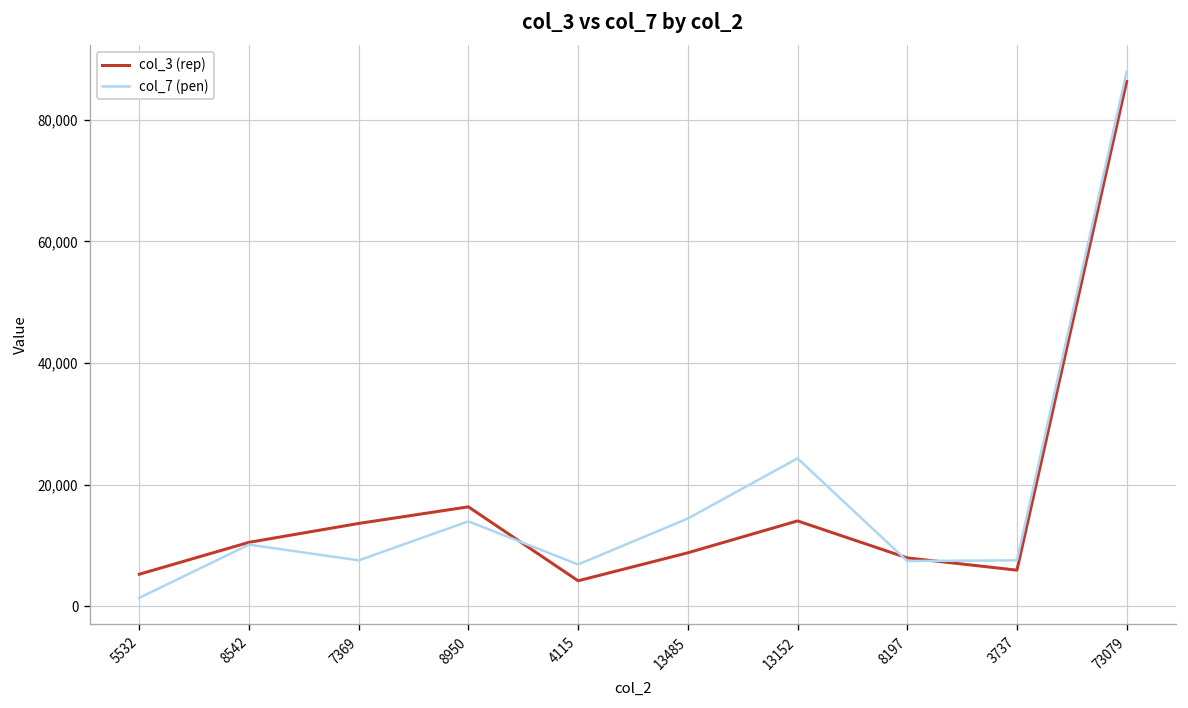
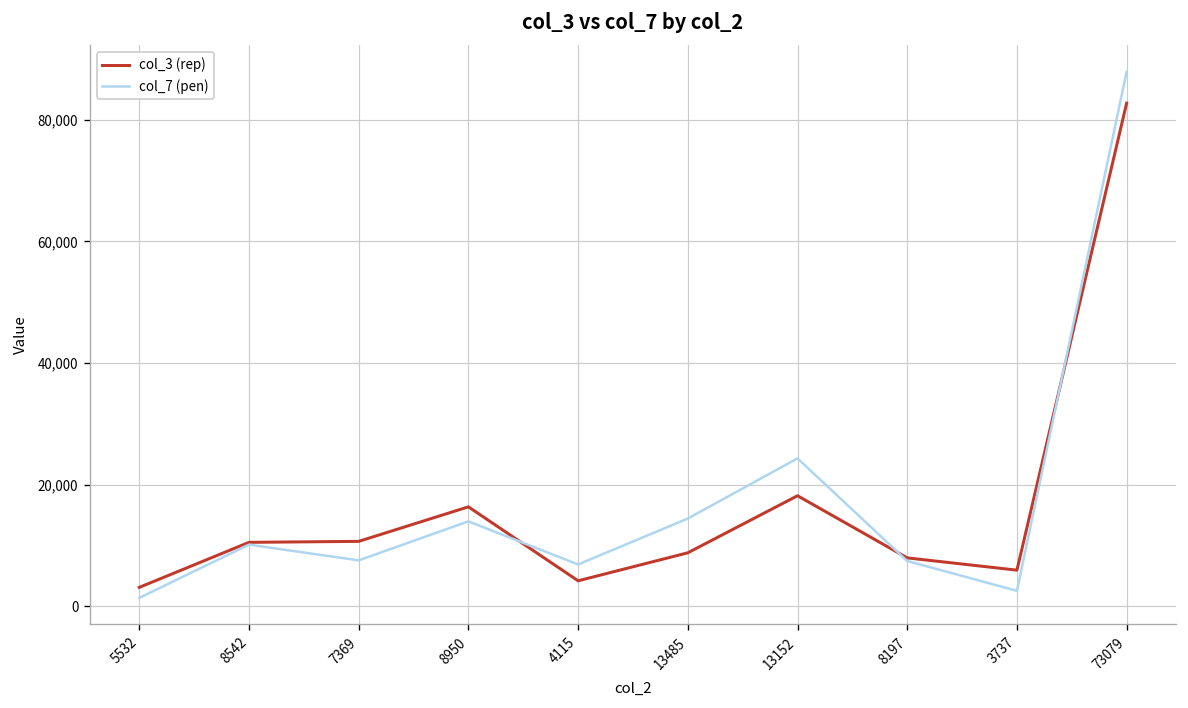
col_3 (rep), 5532: 5,000 -> 3,000
col_3 (rep), 7369: 14,000 -> 11,000
col_3 (rep), 13152: 14,000 -> 18,000
col_7 (pen), 3737: 8,000 -> 3,000
col_3 (rep), 73079: 86,000 -> 83,000
